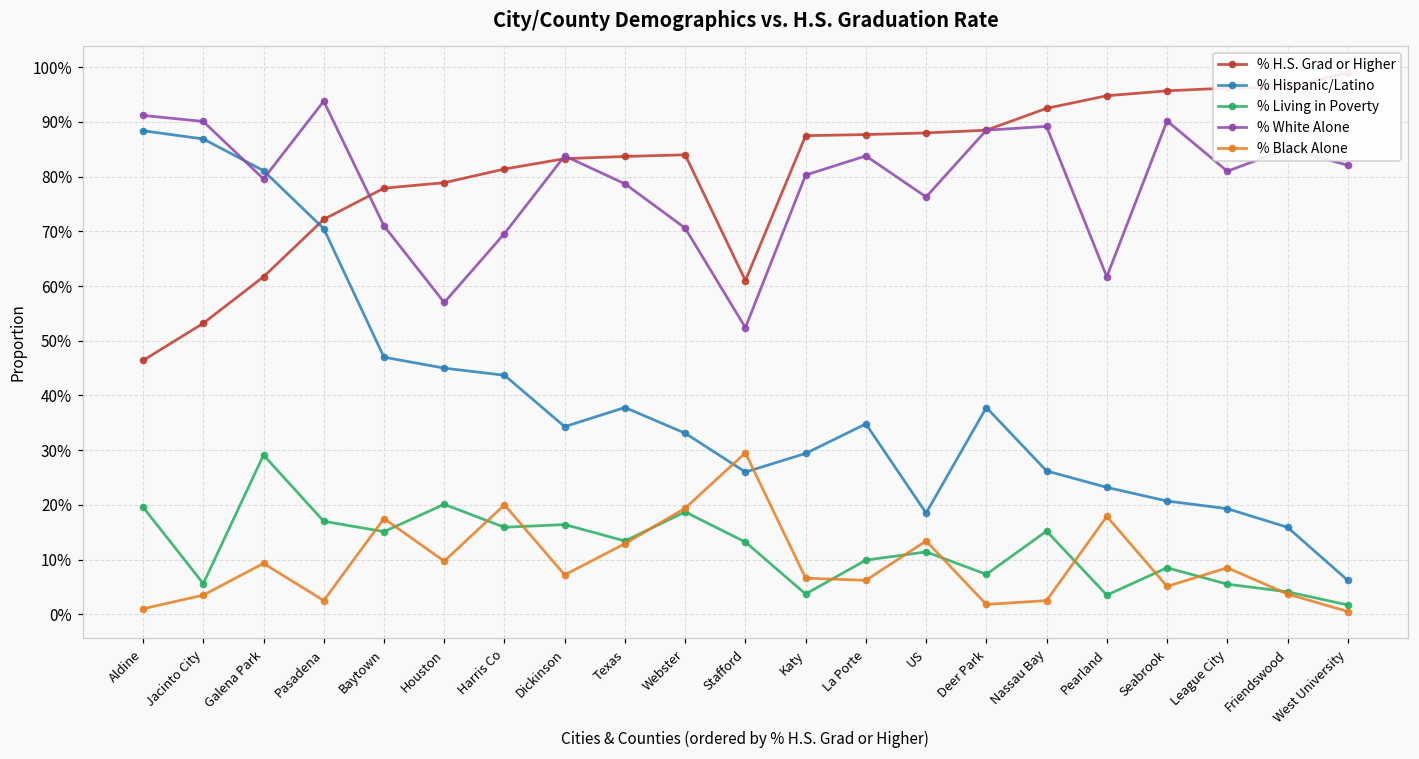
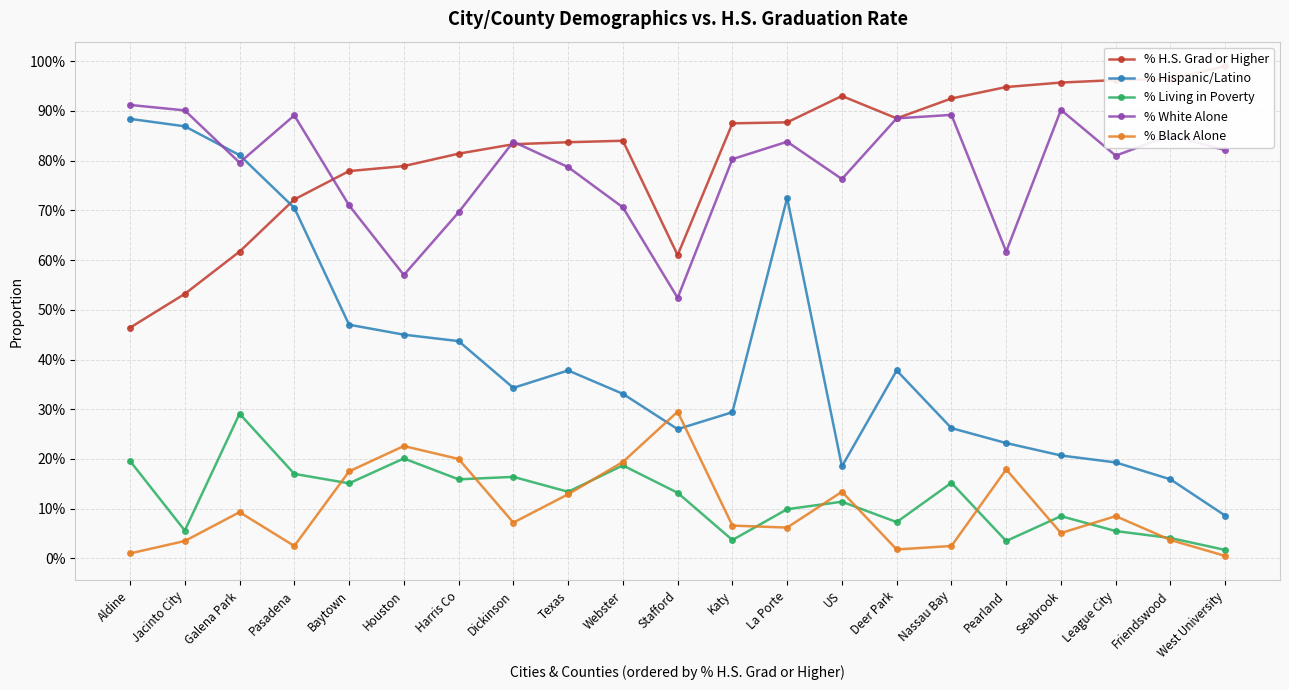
% White Alone, Pasadena: 94% -> 89%
% Black Alone, Houston: 10% -> 23%
% Hispanic/Latino, La Porte: 35% -> 73%
% H.S. Grad or Higher, US: 88% -> 93%
% Hispanic/Latino, West University: 6% -> 9%
